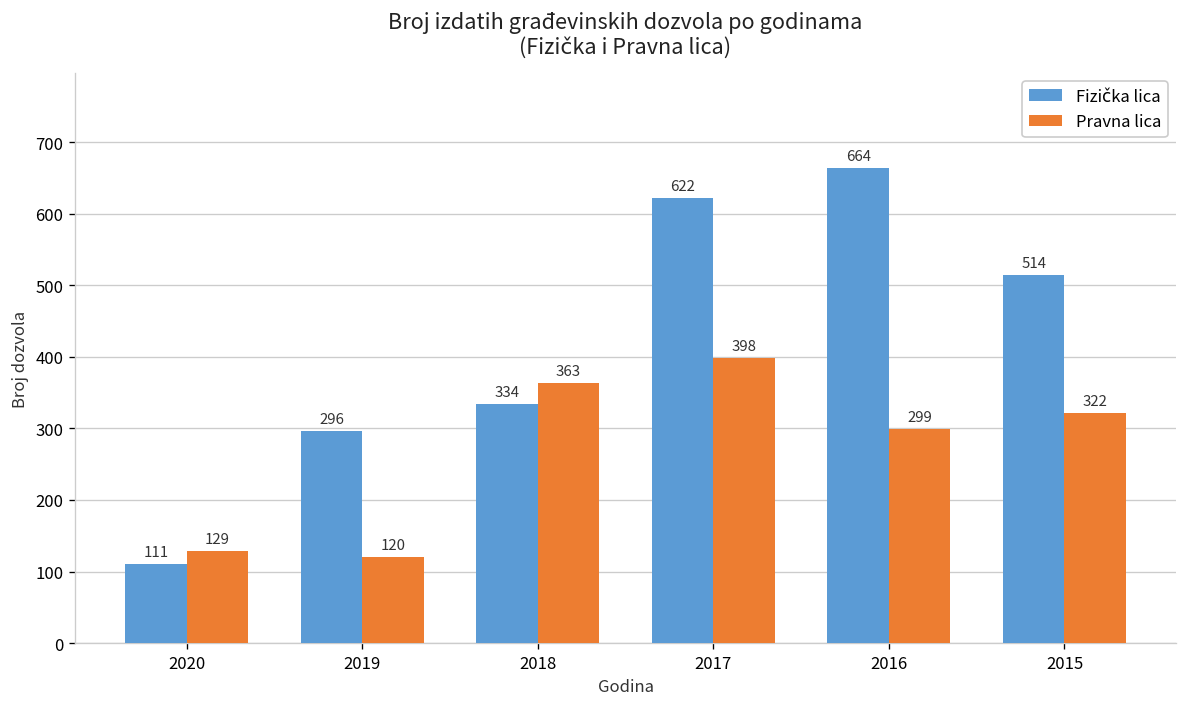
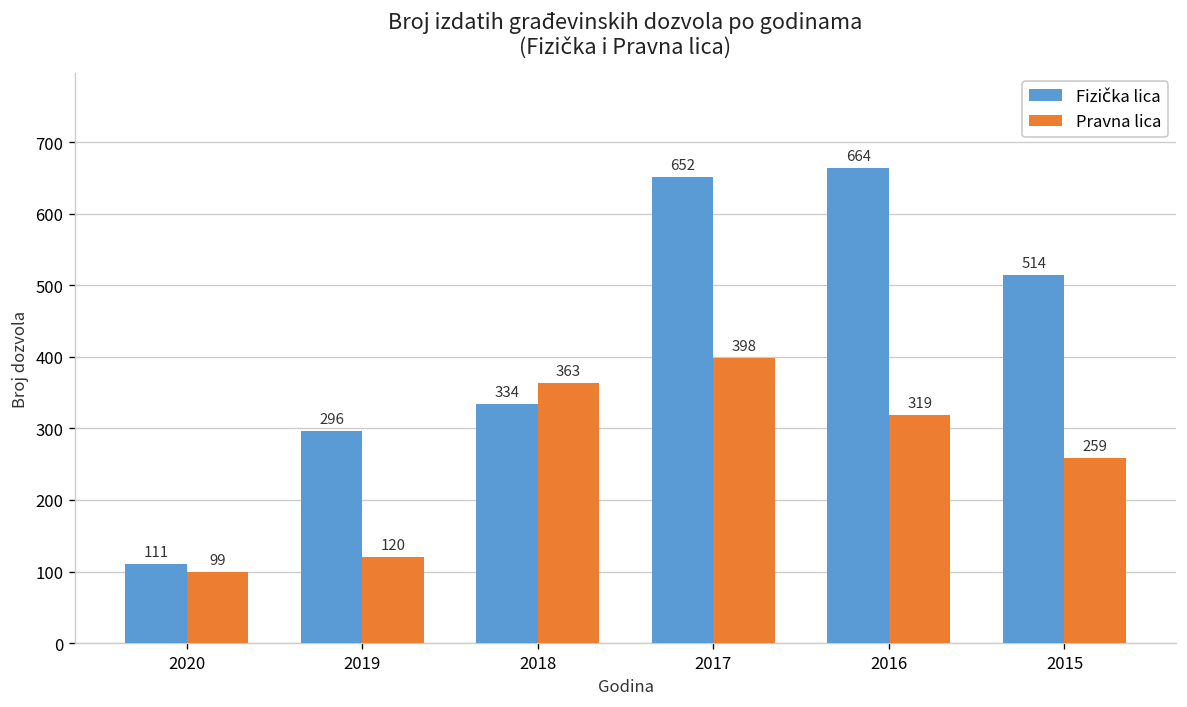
Pravna lica, 2020: 129 -> 99
Fizička lica, 2017: 622 -> 652
Pravna lica, 2016: 299 -> 319
Pravna lica, 2015: 322 -> 259
